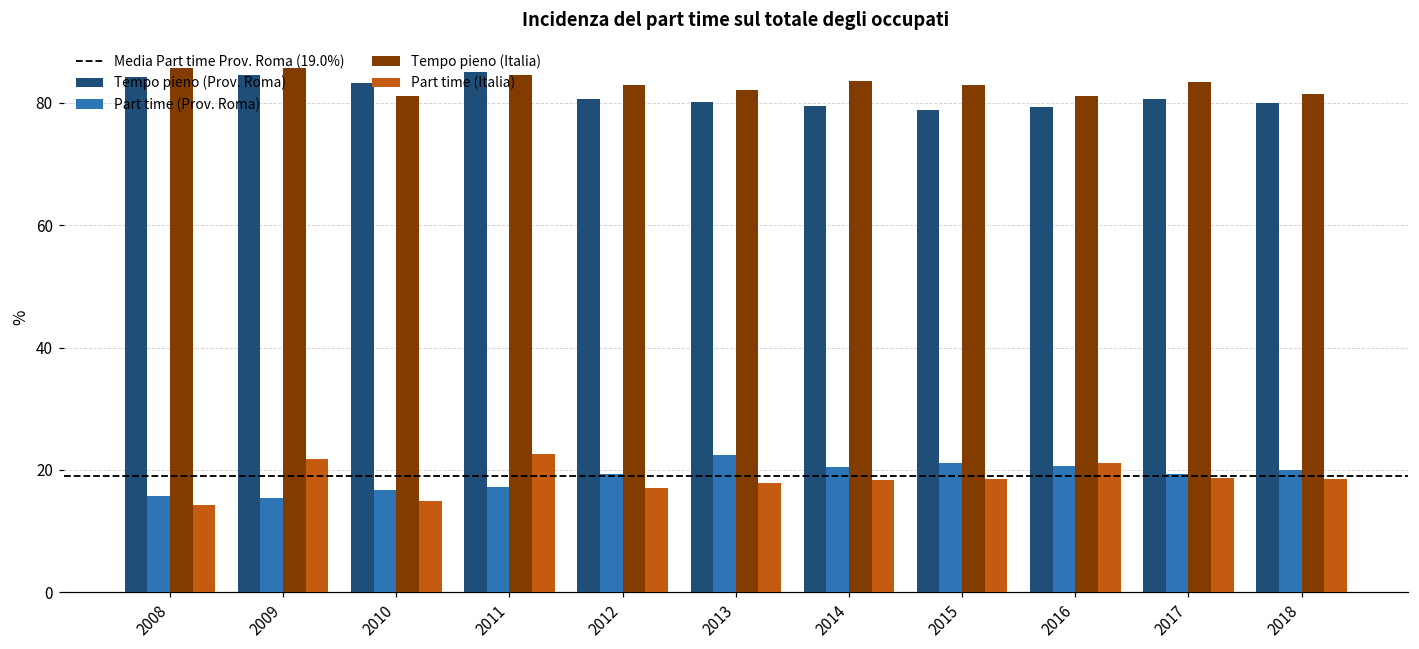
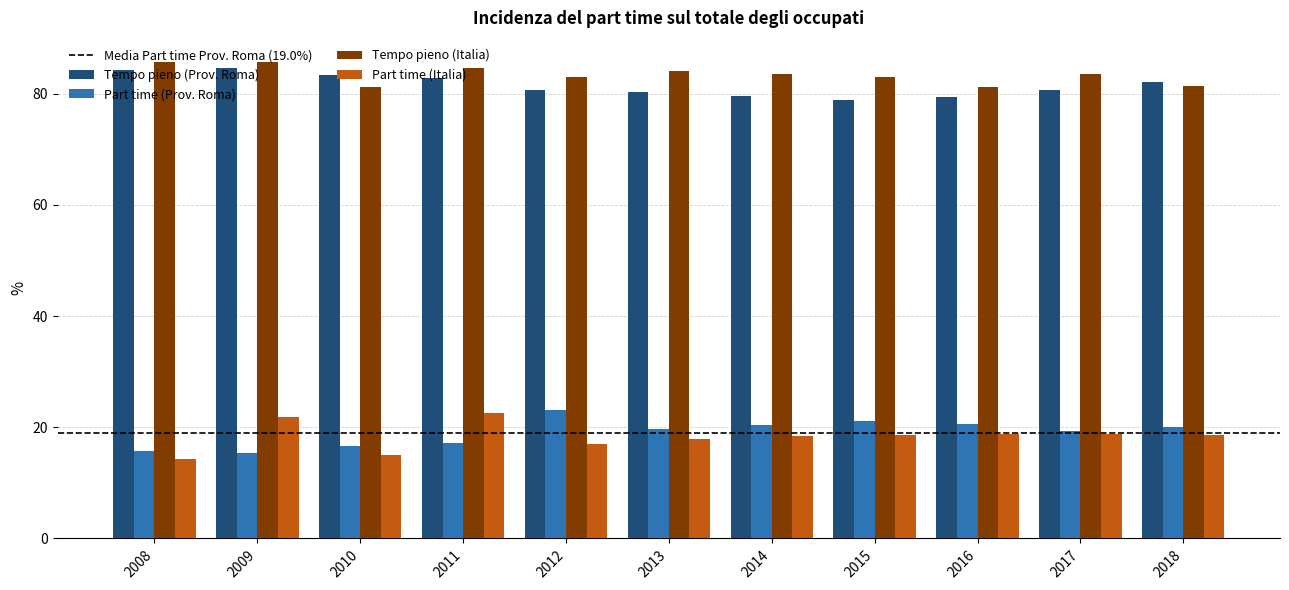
Tempo pieno (Prov. Roma), 2011: 85 -> 83
Part time (Prov. Roma), 2012: 19 -> 23
Part time (Prov. Roma), 2013: 23 -> 20
Tempo pieno (Italia), 2013: 82 -> 84
Part time (Italia), 2016: 21 -> 19
Tempo pieno (Prov. Roma), 2018: 80 -> 82
